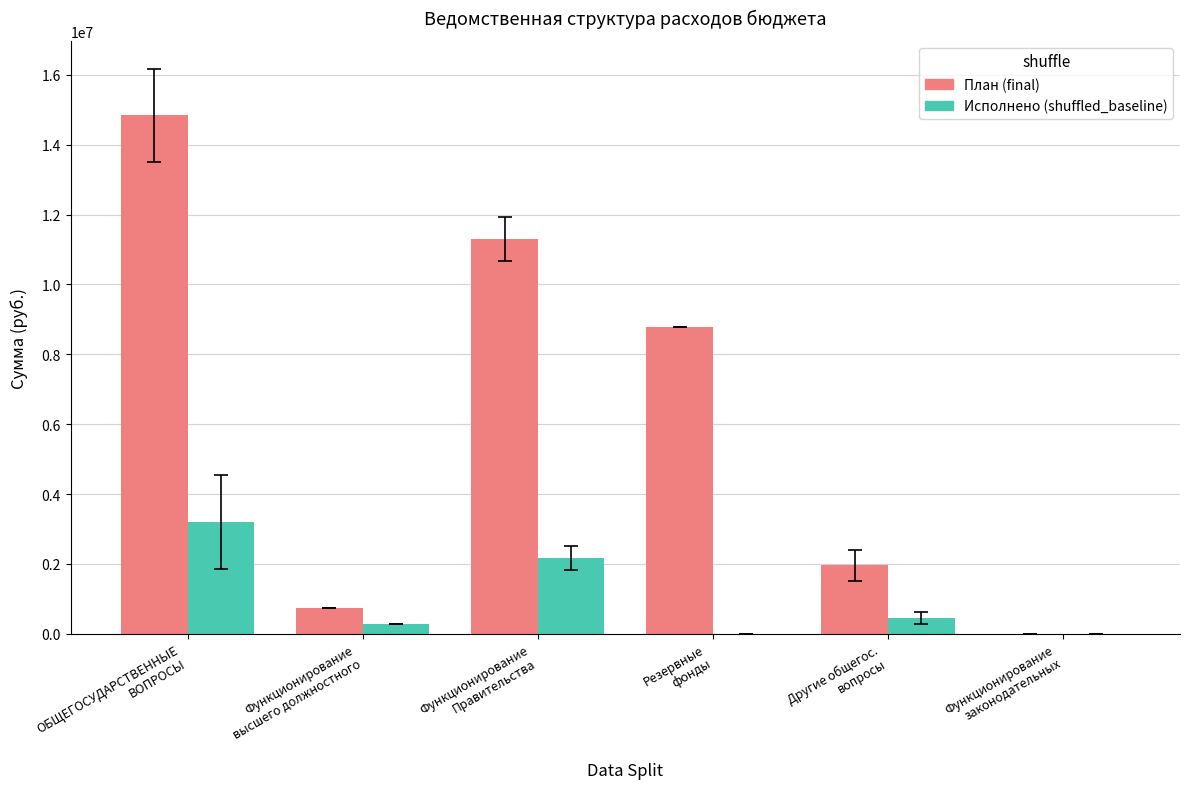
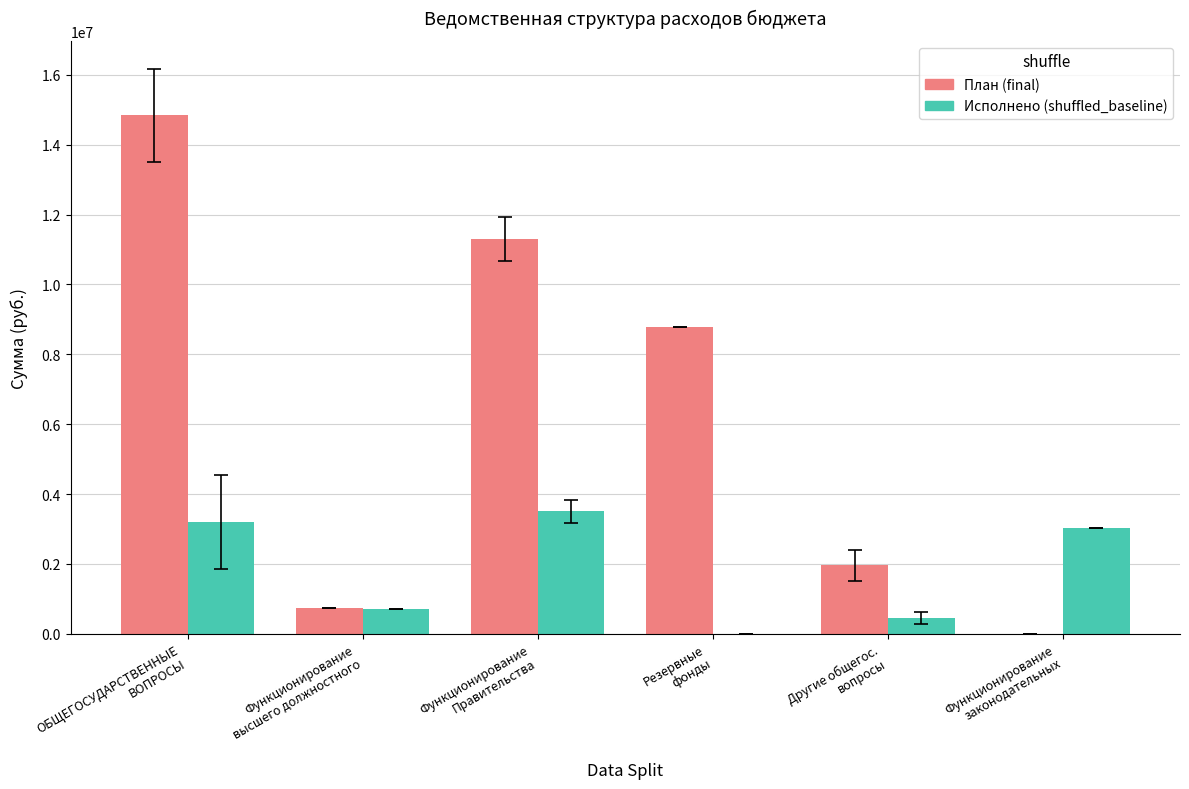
Исполнено (shuffled_baseline), Функционирование высшего должностного: 300000 -> 700000
Исполнено (shuffled_baseline), Функционирование Правительства: 2200000 -> 3500000
Исполнено (shuffled_baseline), Функционирование законодательных: 0 -> 3000000
